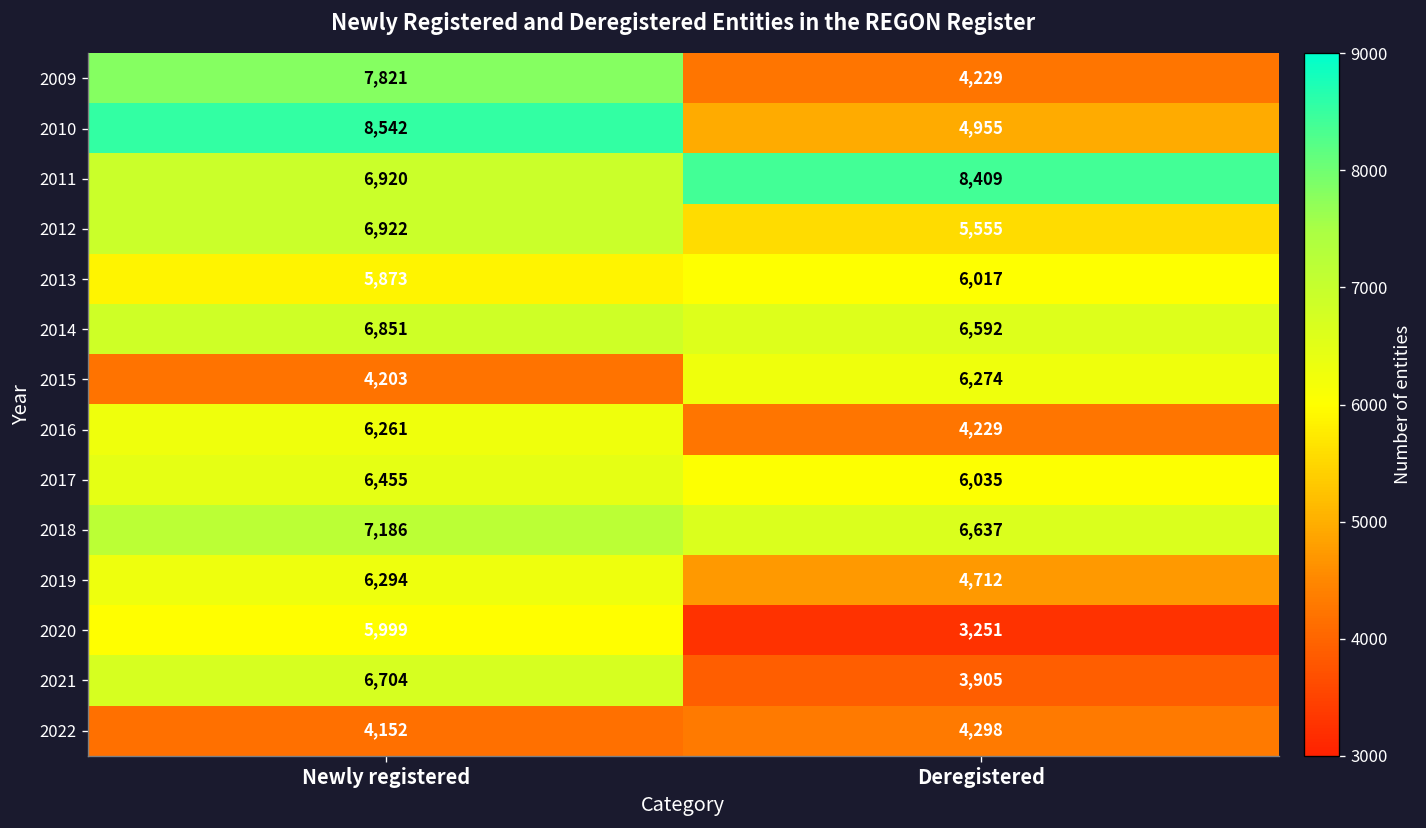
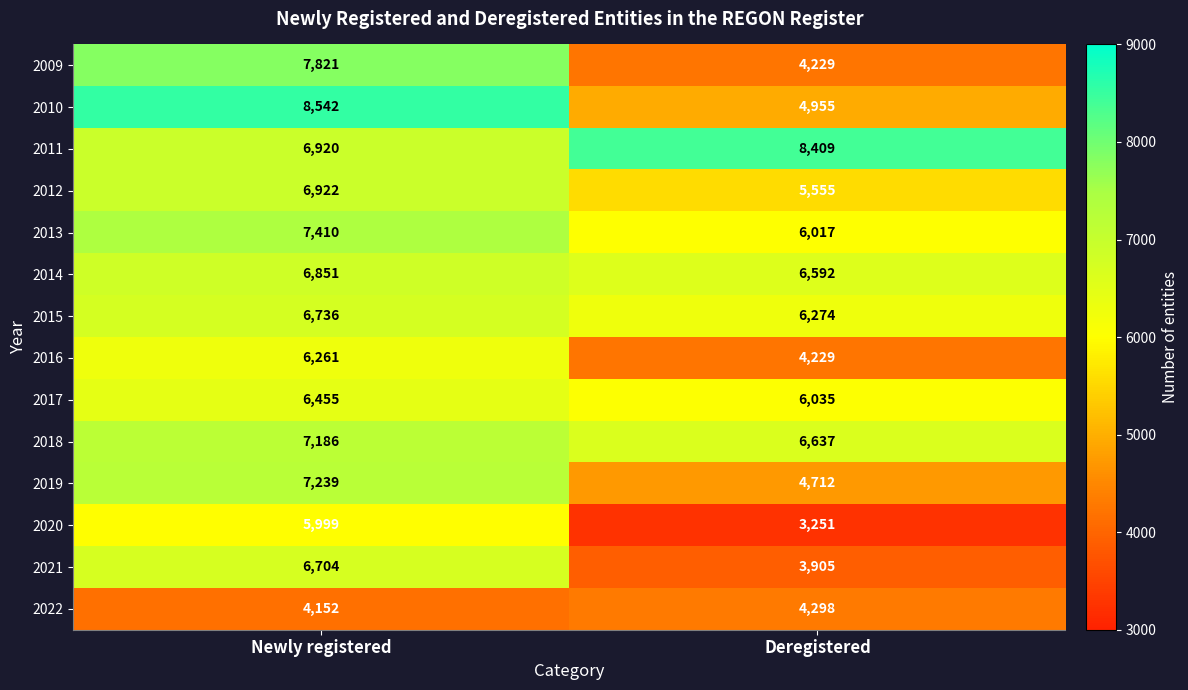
2013, Newly registered: 5,873 -> 7,410
2015, Newly registered: 4,203 -> 6,736
2019, Newly registered: 6,294 -> 7,239
